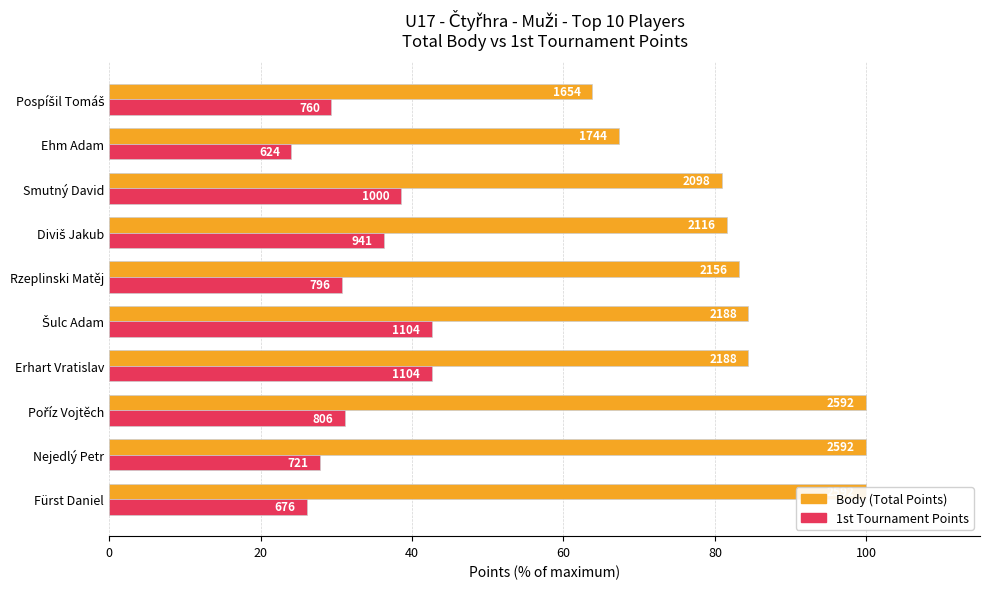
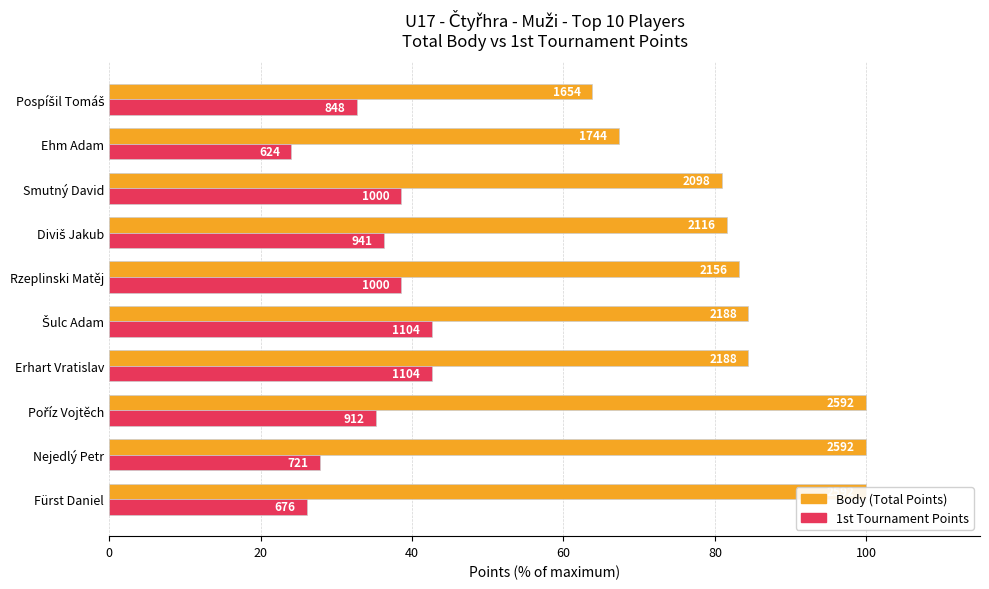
1st Tournament Points, Pospíšil Tomáš: 760 -> 848
1st Tournament Points, Rzeplinski Matěj: 796 -> 1000
1st Tournament Points, Poříz Vojtěch: 806 -> 912
